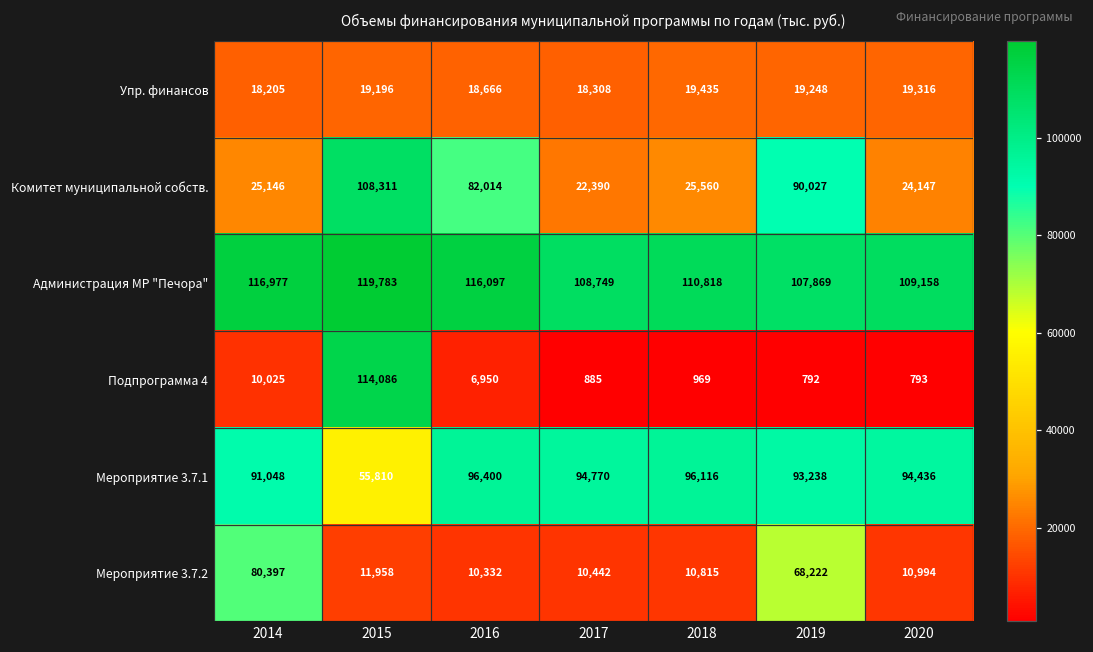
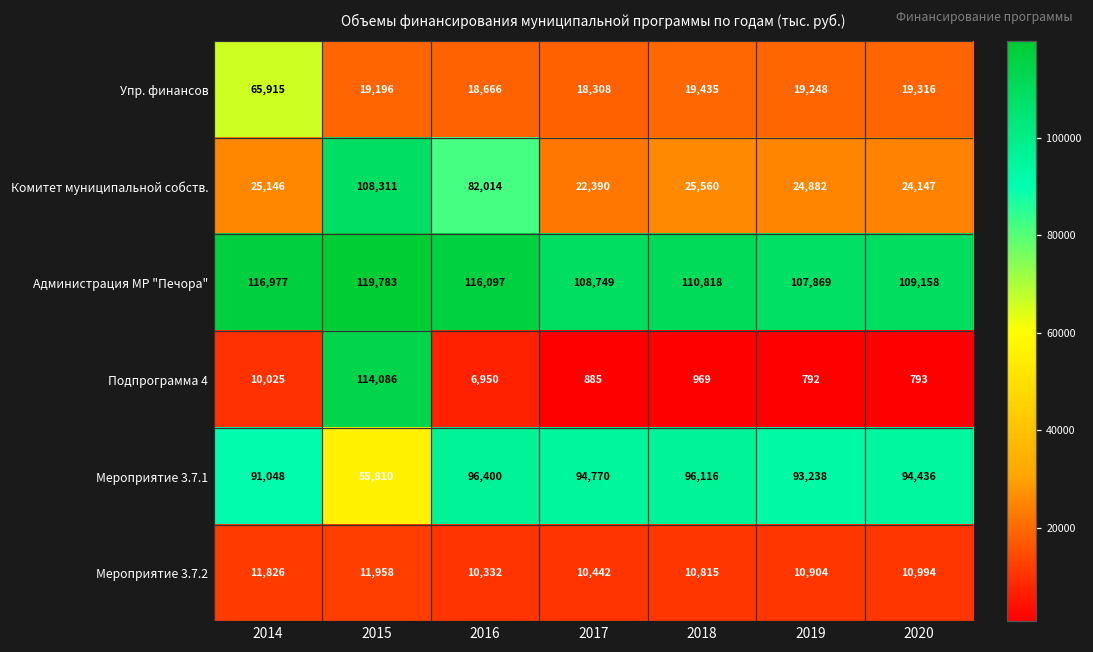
Упр. финансов, 2014: 18,205 -> 65,915
Комитет муниципальной собств., 2019: 90,027 -> 24,882
Мероприятие 3.7.2, 2014: 80,397 -> 11,826
Мероприятие 3.7.2, 2019: 68,222 -> 10,904
